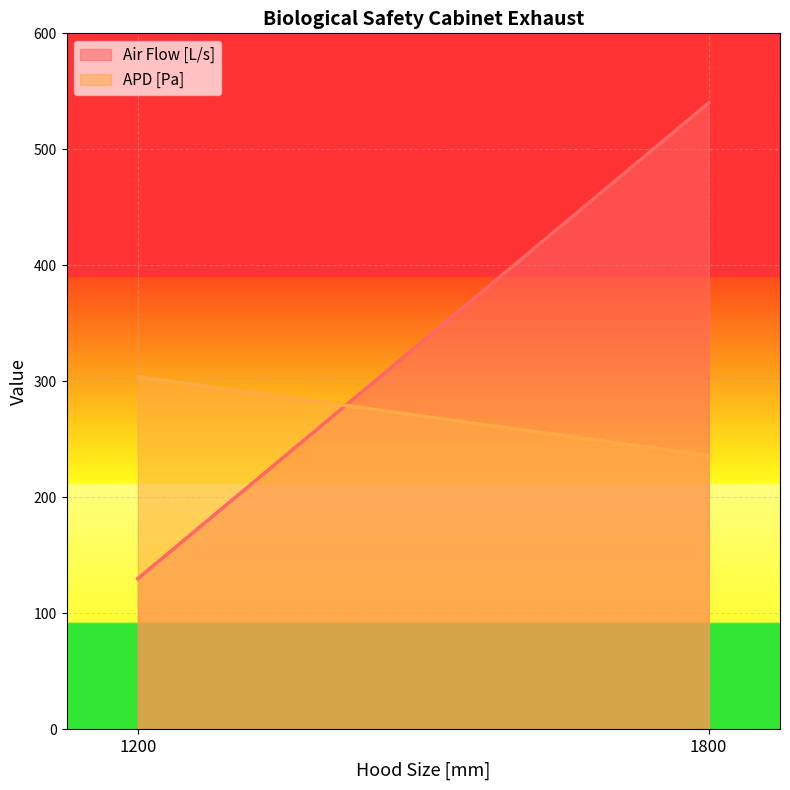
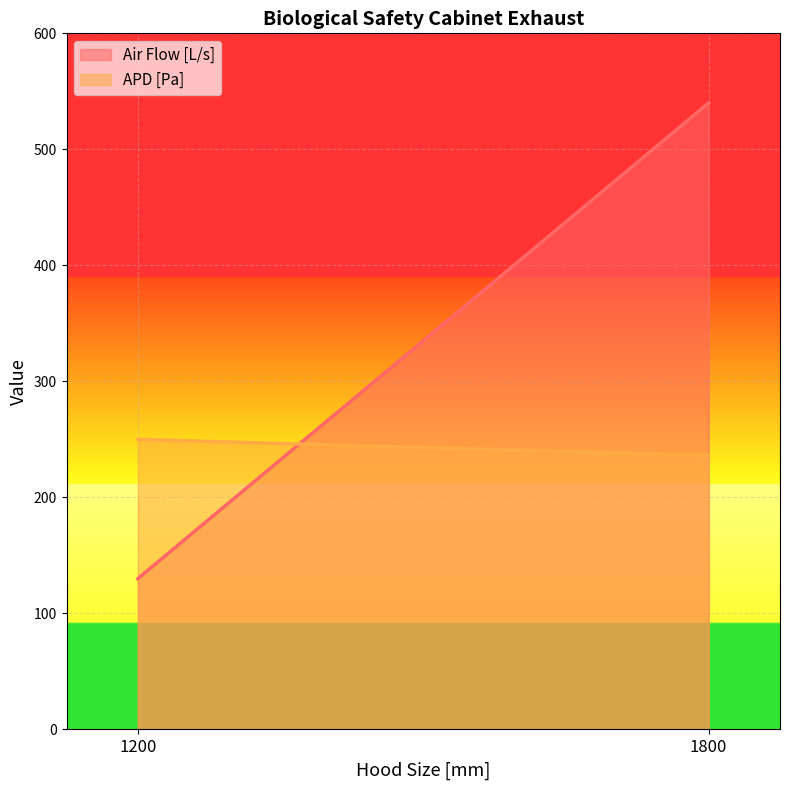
APD [Pa], 1200: 304 -> 250
